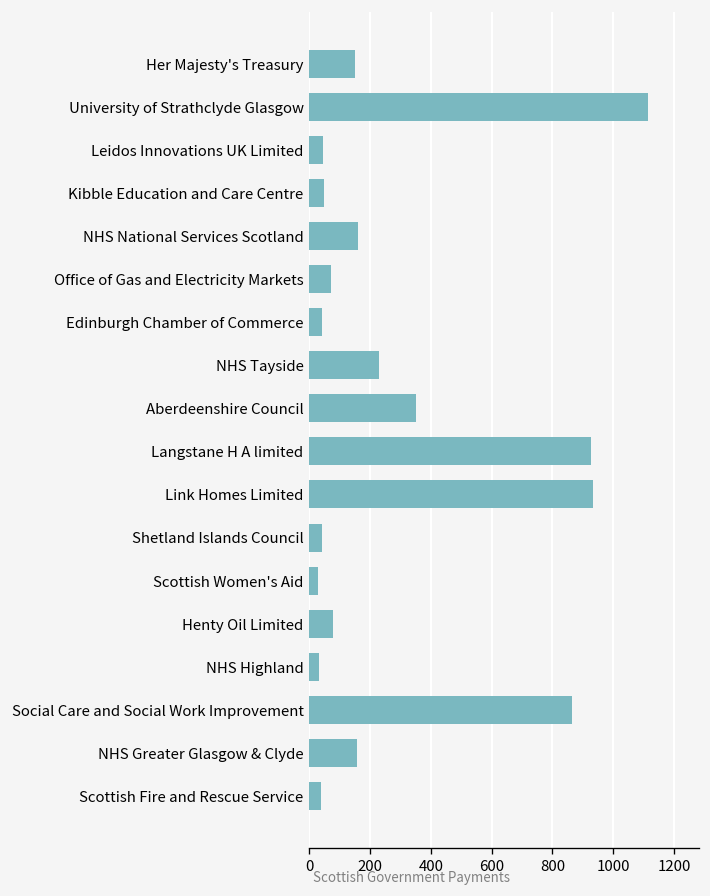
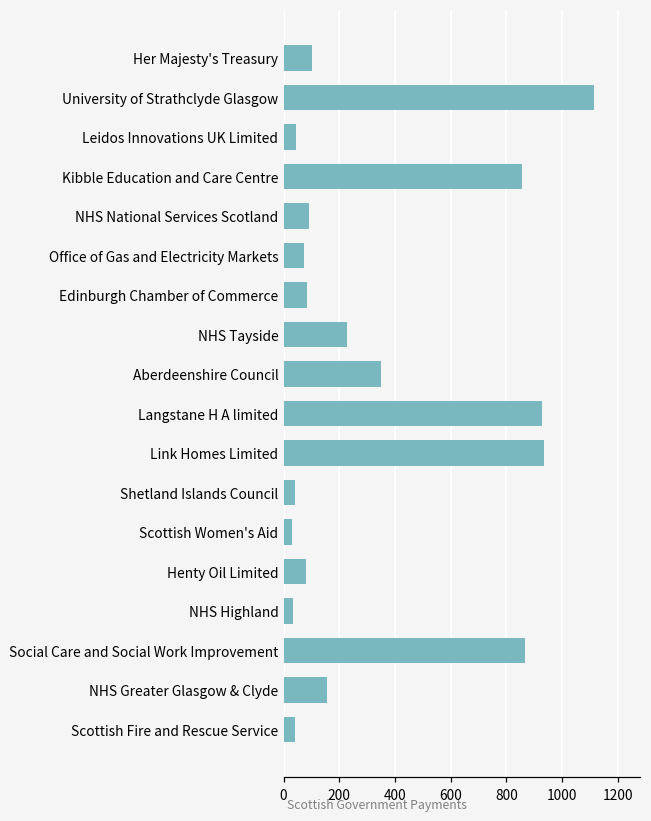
Her Majesty's Treasury: 150 -> 100
Kibble Education and Care Centre: 50 -> 860
NHS National Services Scotland: 160 -> 90
Edinburgh Chamber of Commerce: 40 -> 80
